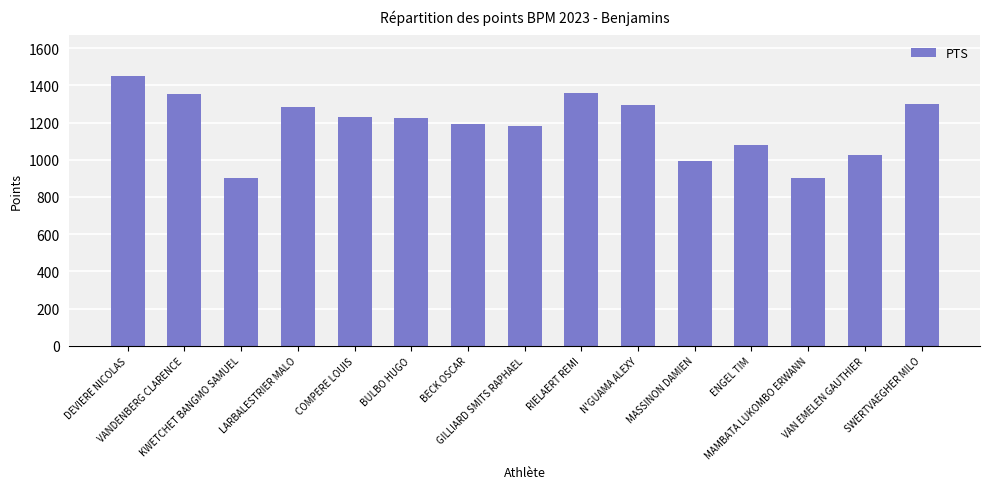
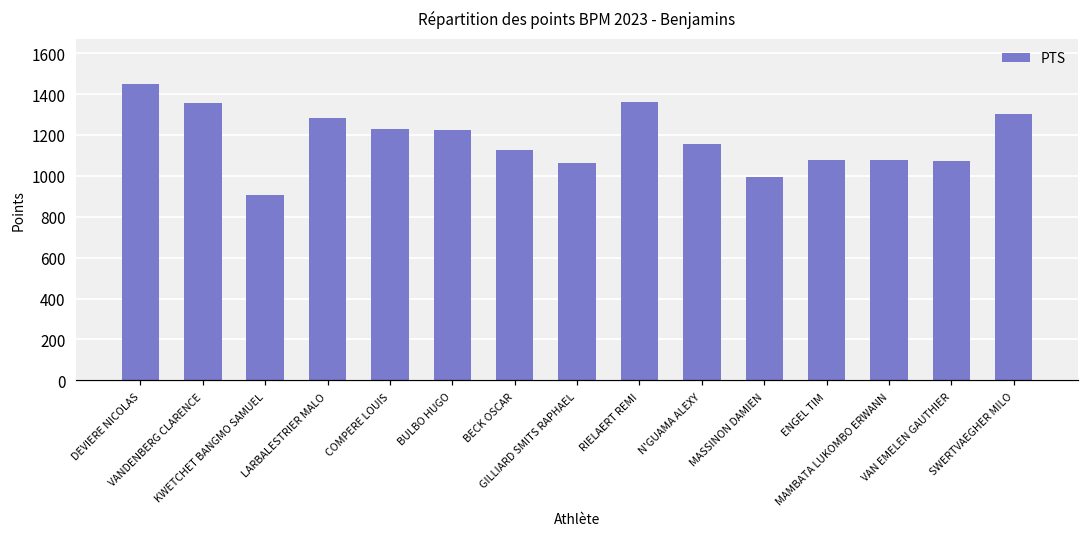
BECK OSCAR: 1190 -> 1130
GILLIARD SMITS RAPHAEL: 1180 -> 1060
N'GUAMA ALEXY: 1300 -> 1160
MAMBATA LUKOMBO ERWANN: 900 -> 1080
VAN EMELEN GAUTHIER: 1030 -> 1070
